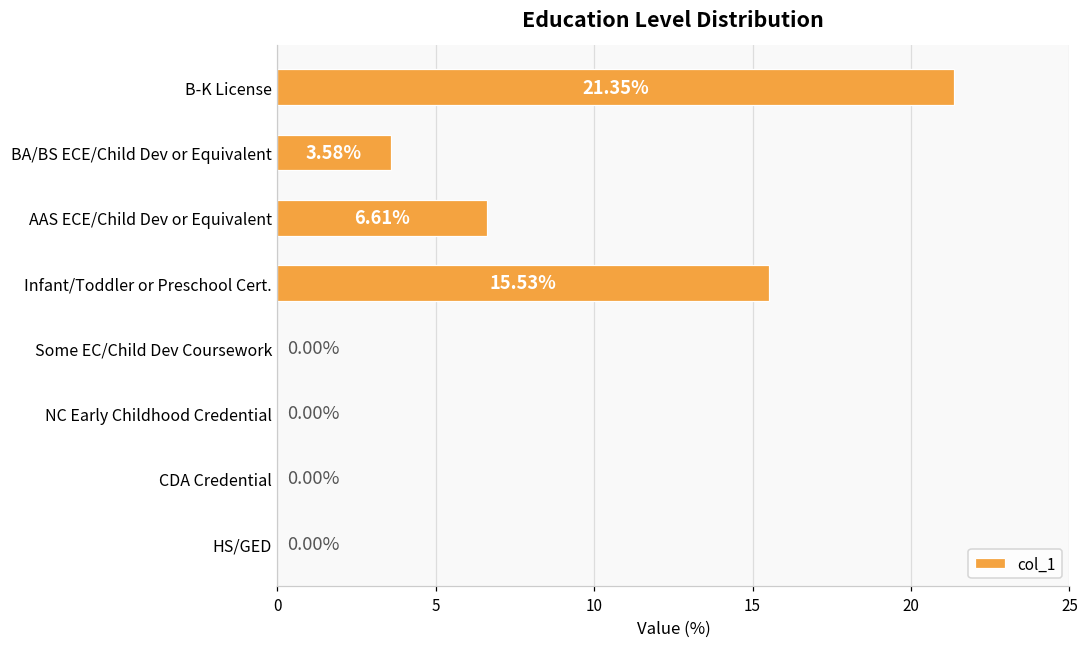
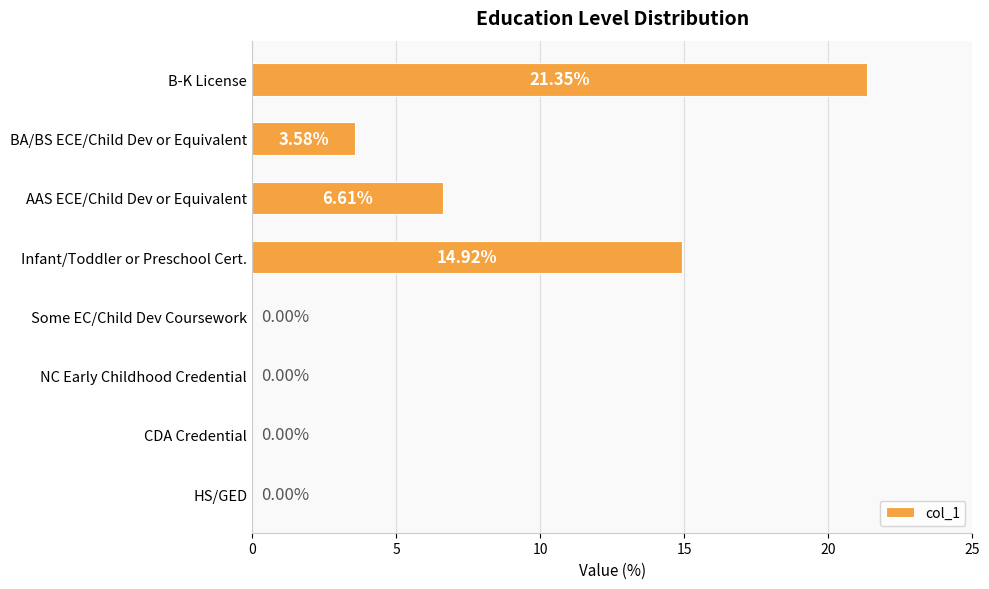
Infant/Toddler or Preschool Cert.: 15.53% -> 14.92%
